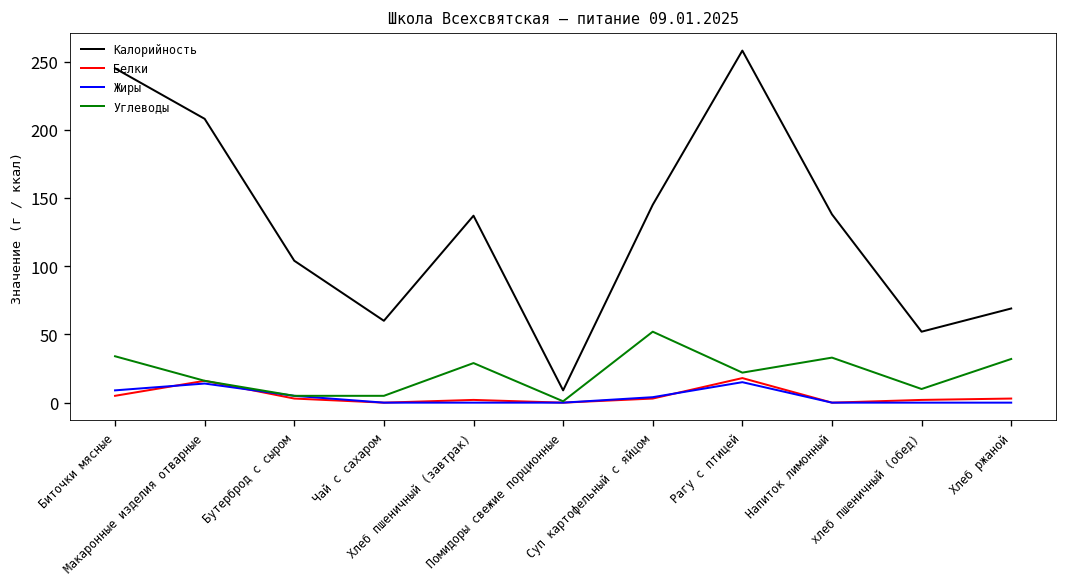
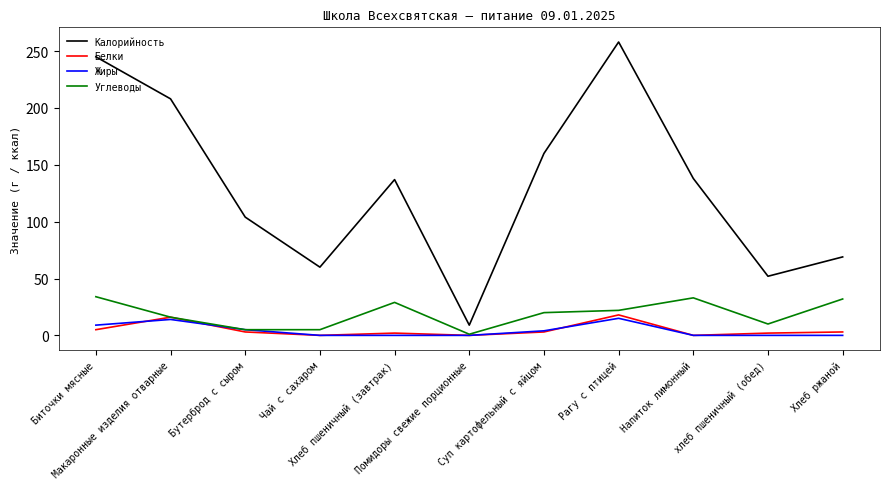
Калорийность, Суп картофельный с яйцом: 145 -> 160
Углеводы, Суп картофельный с яйцом: 52 -> 20
